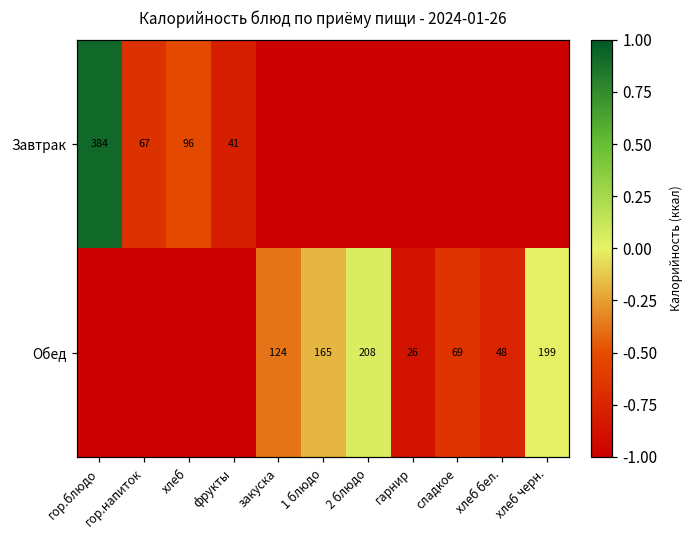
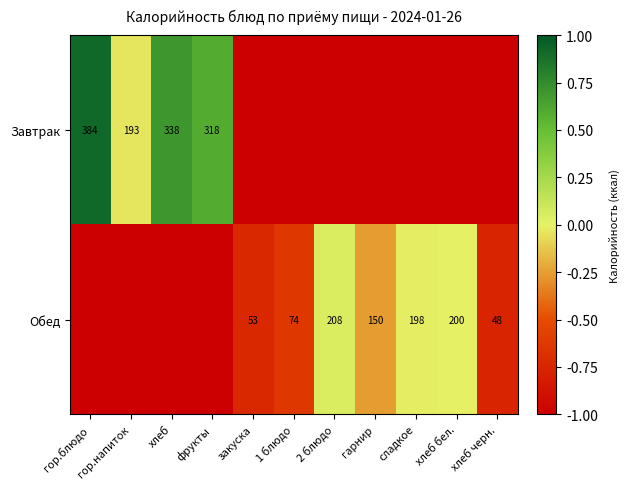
Завтрак, гор.напиток: 67 -> 193
Завтрак, хлеб: 96 -> 338
Завтрак, фрукты: 41 -> 318
Обед, закуска: 124 -> 53
Обед, 1 блюдо: 165 -> 74
Обед, гарнир: 26 -> 150
Обед, сладкое: 69 -> 198
Обед, хлеб бел.: 48 -> 200
Обед, хлеб черн.: 199 -> 48
